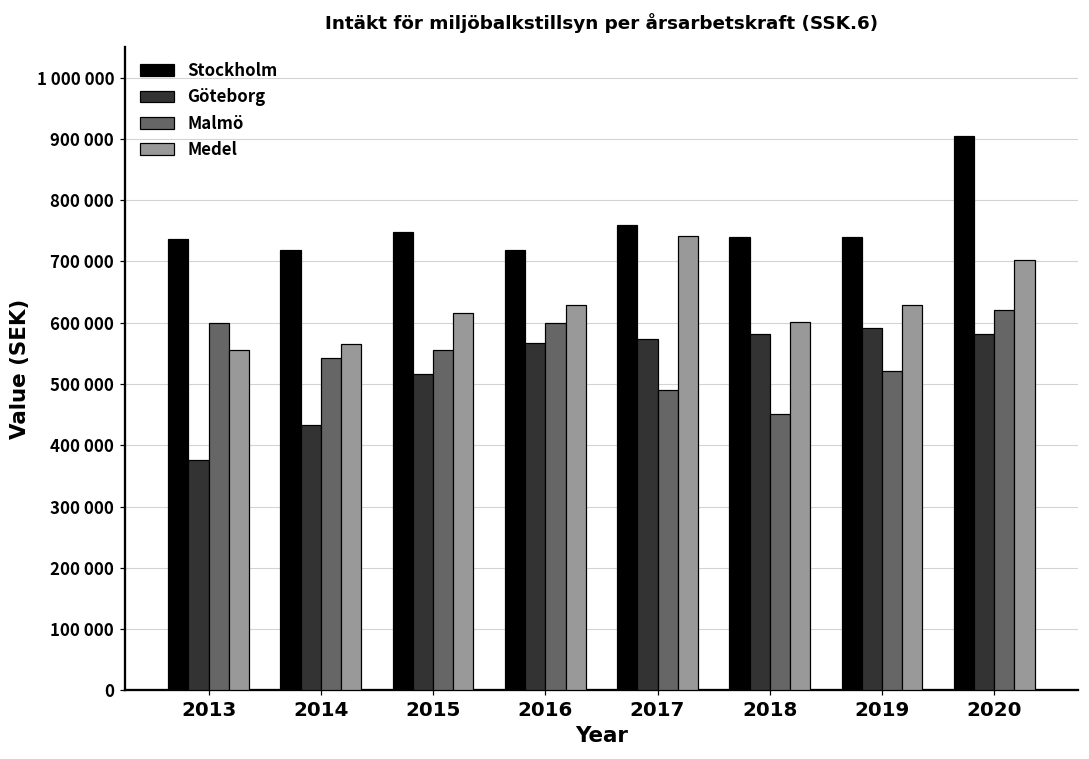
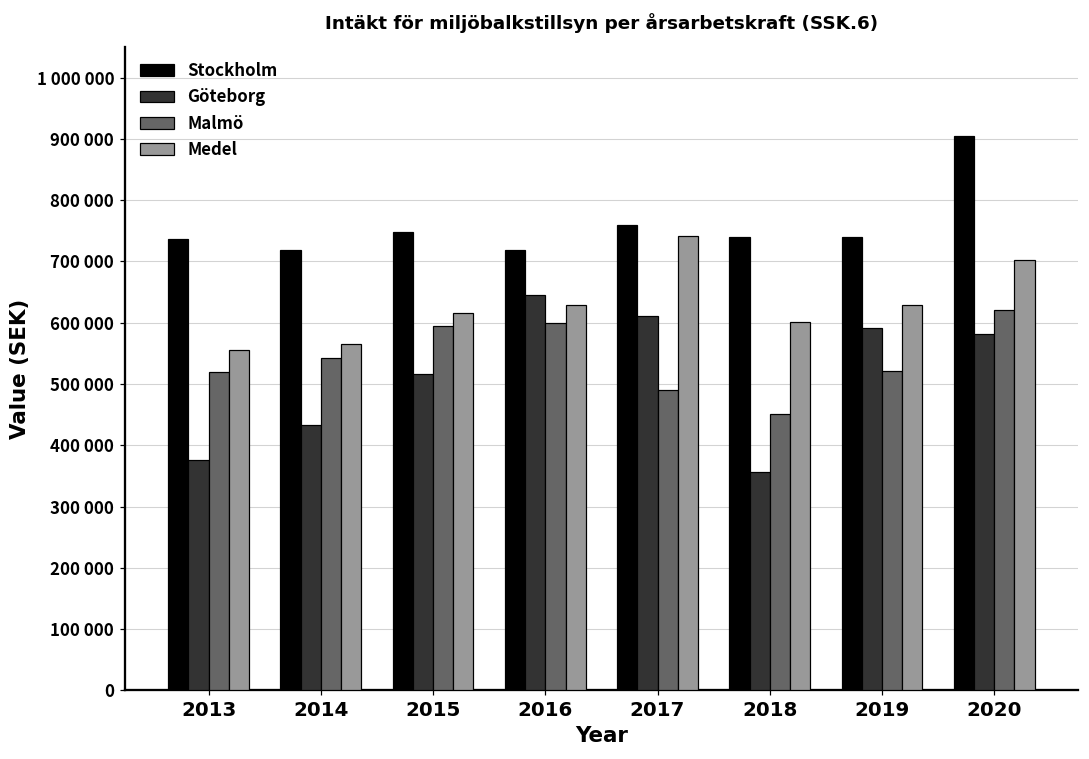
Malmö, 2013: 600000 -> 520000
Malmö, 2015: 550000 -> 600000
Göteborg, 2016: 570000 -> 650000
Göteborg, 2017: 570000 -> 610000
Göteborg, 2018: 580000 -> 360000
